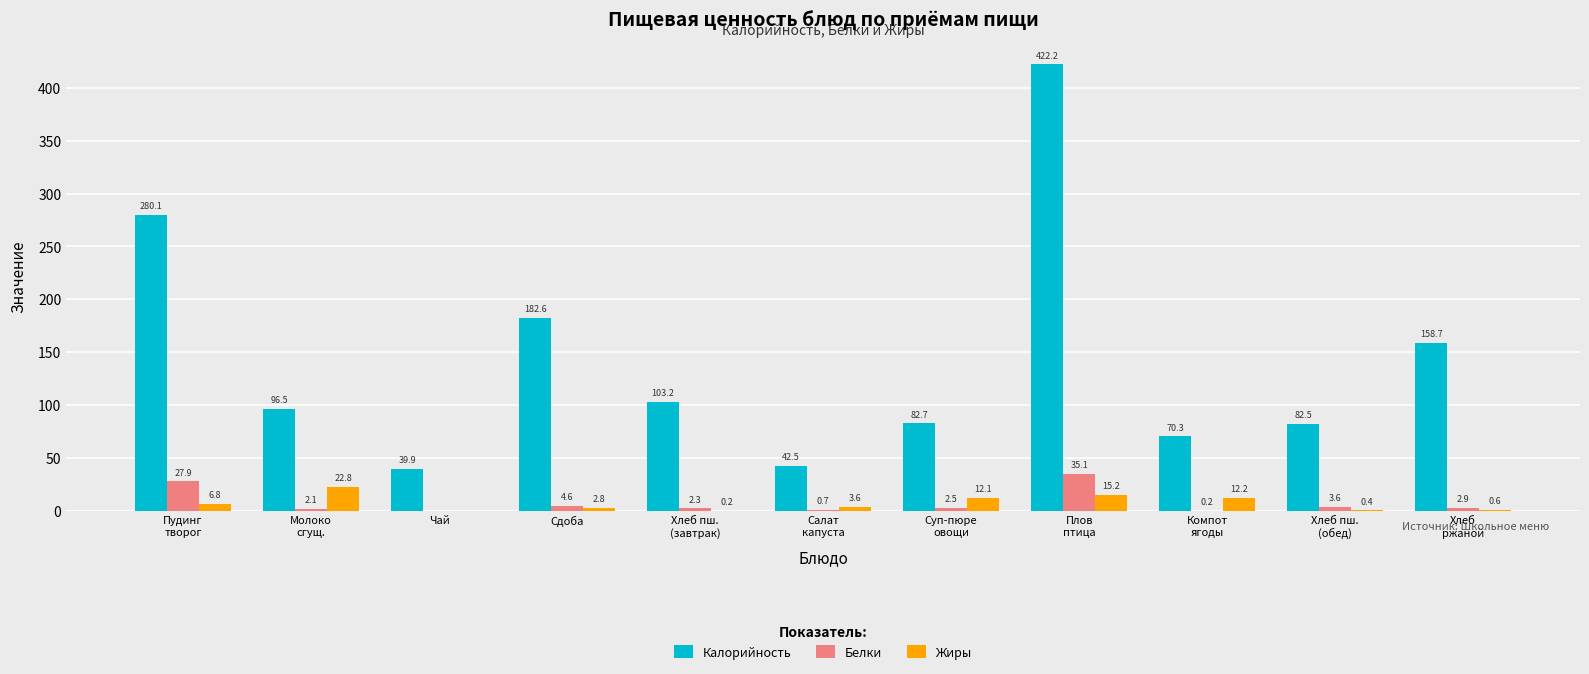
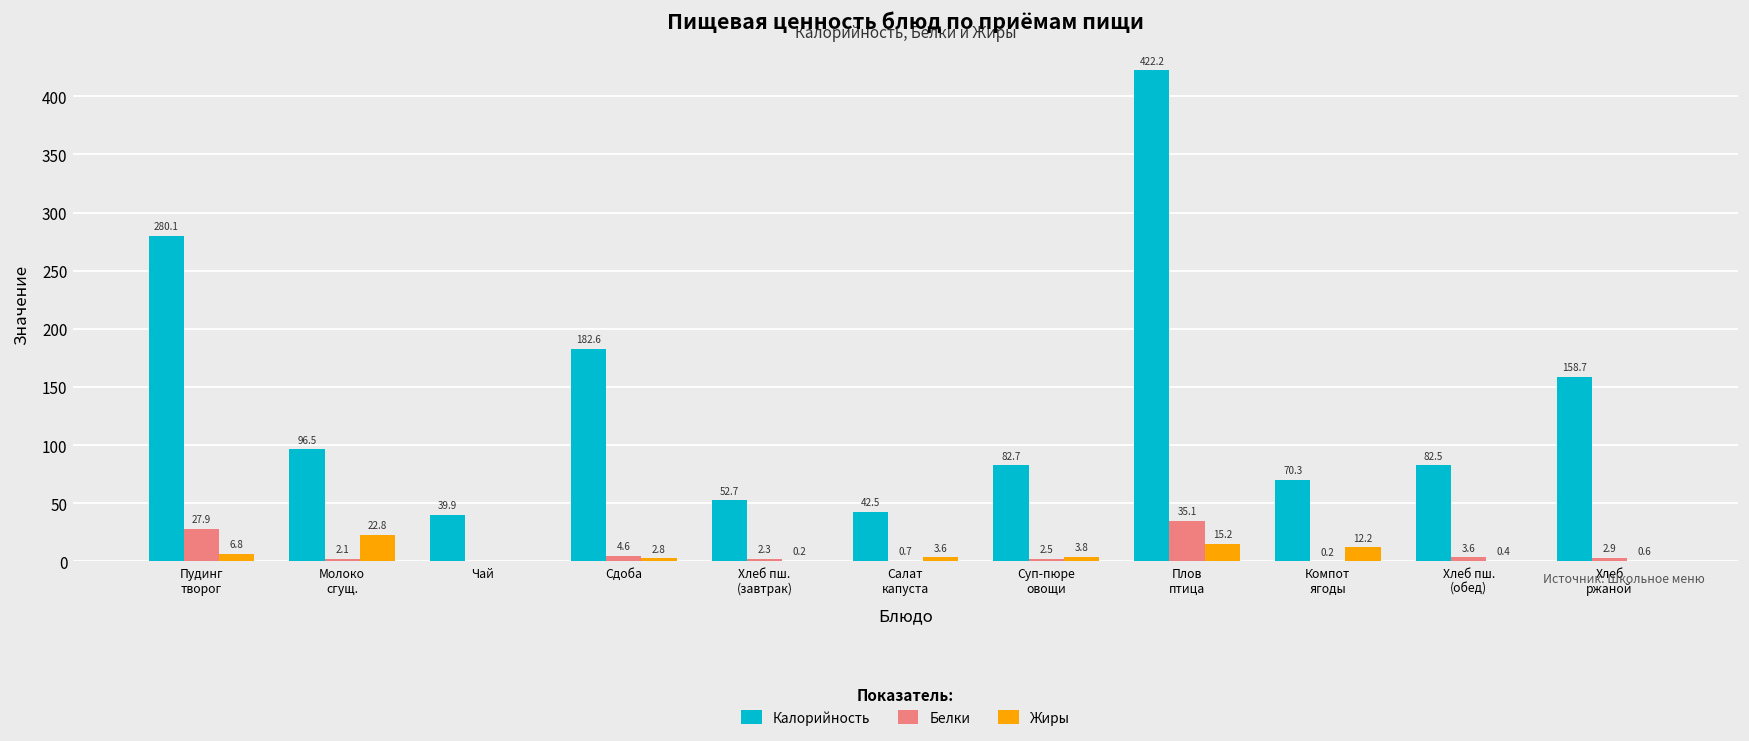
Калорийность, Хлеб пш. (завтрак): 103.2 -> 52.7
Жиры, Суп-пюре овощи: 12.1 -> 3.8
